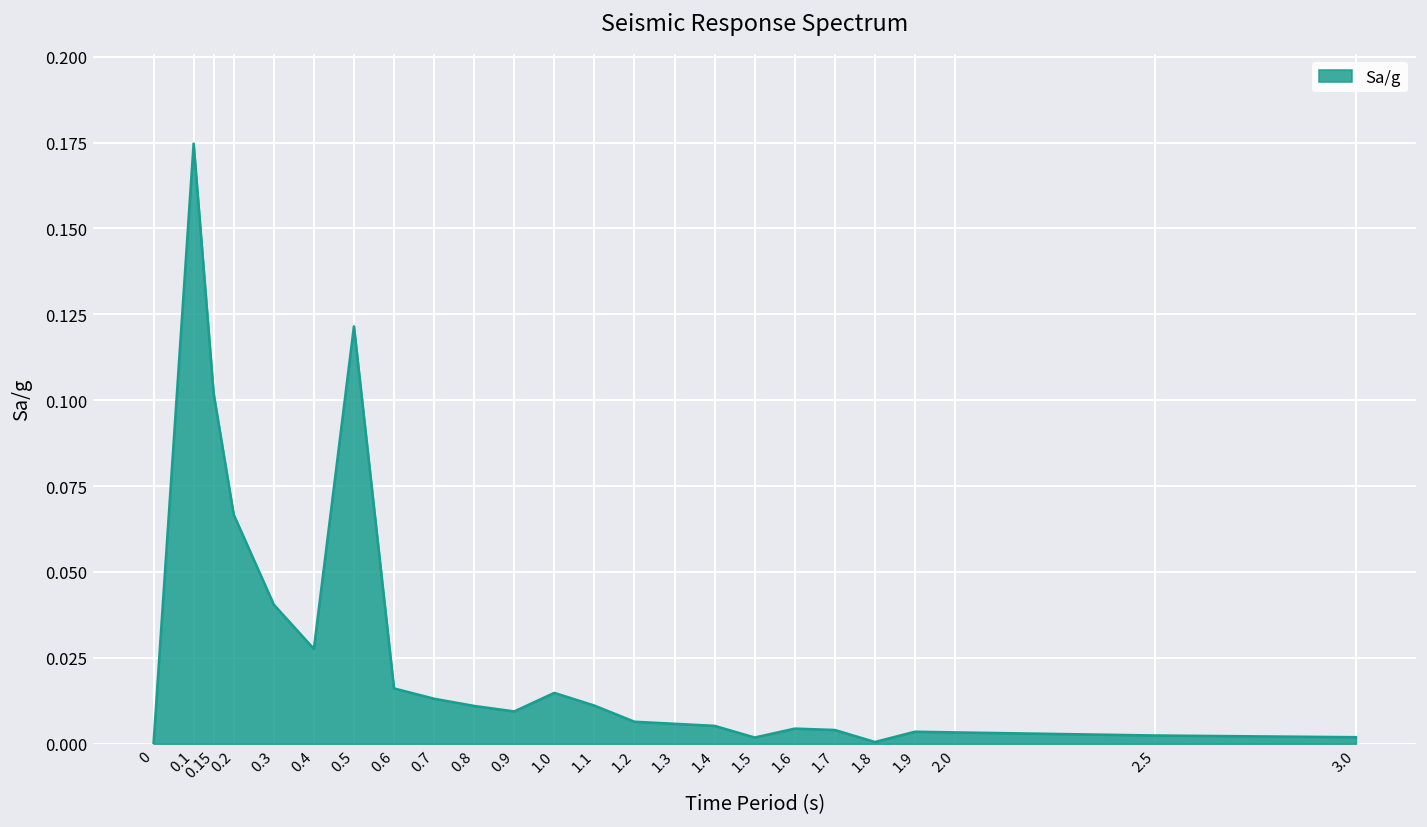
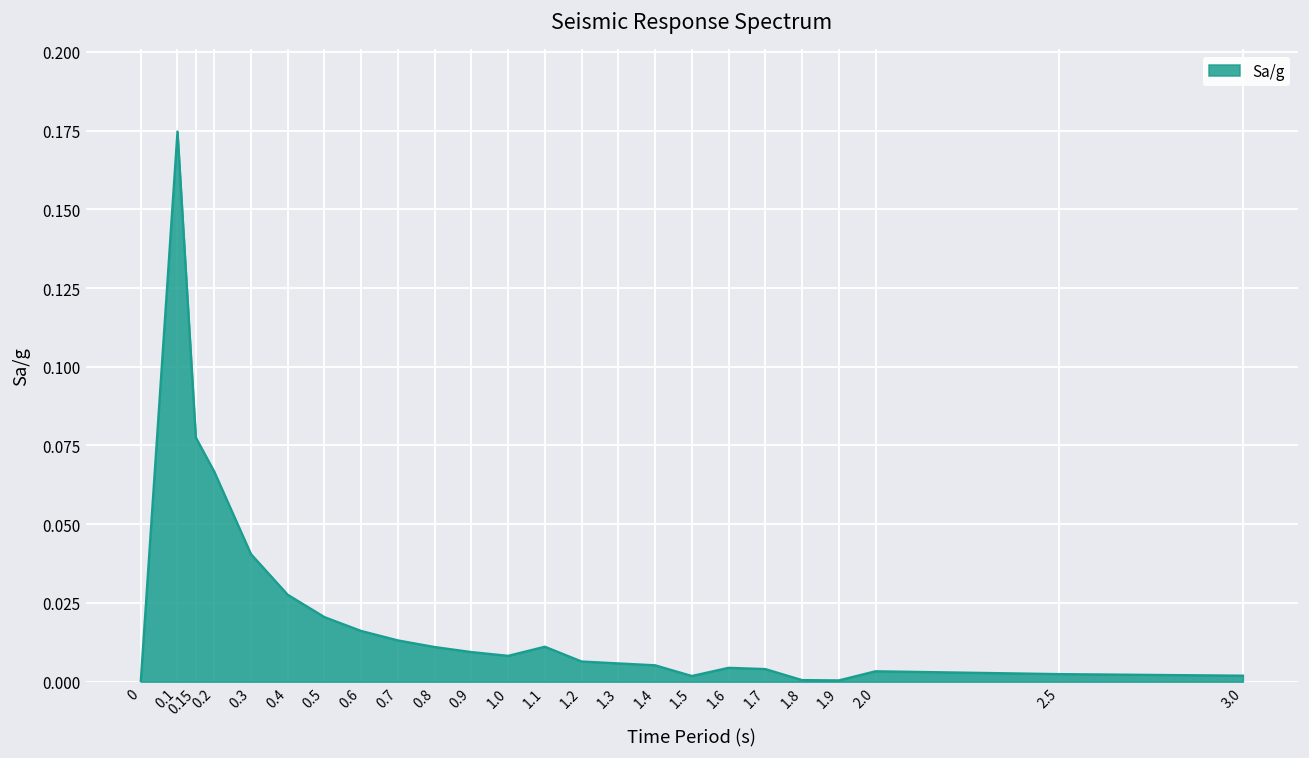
0.15: 0.102 -> 0.078
0.5: 0.122 -> 0.021
1.0: 0.015 -> 0.008
1.9: 0.004 -> 0.000
